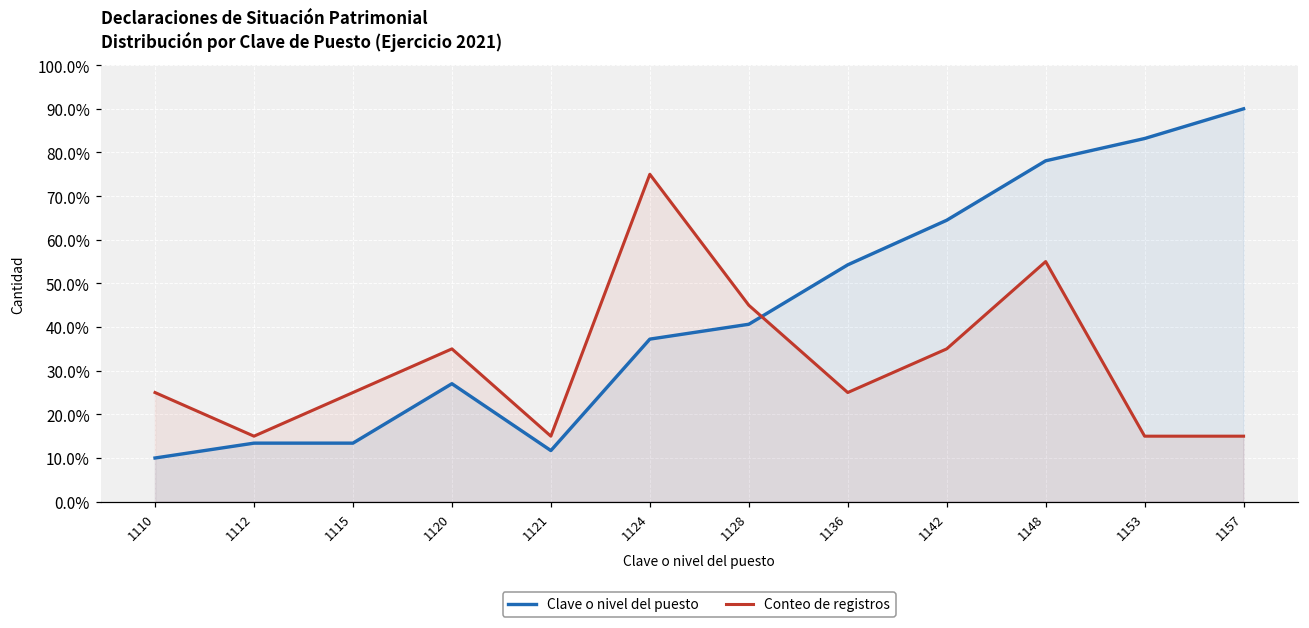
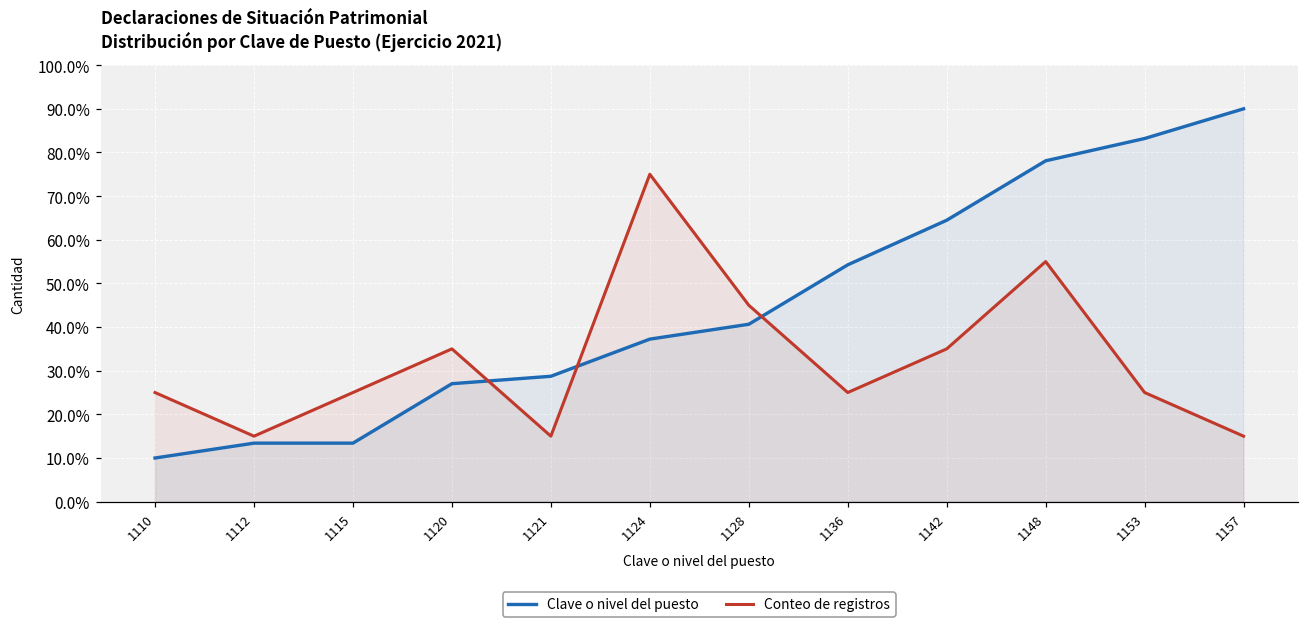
Clave o nivel del puesto, 1121: 12% -> 29%
Conteo de registros, 1153: 15% -> 25%
